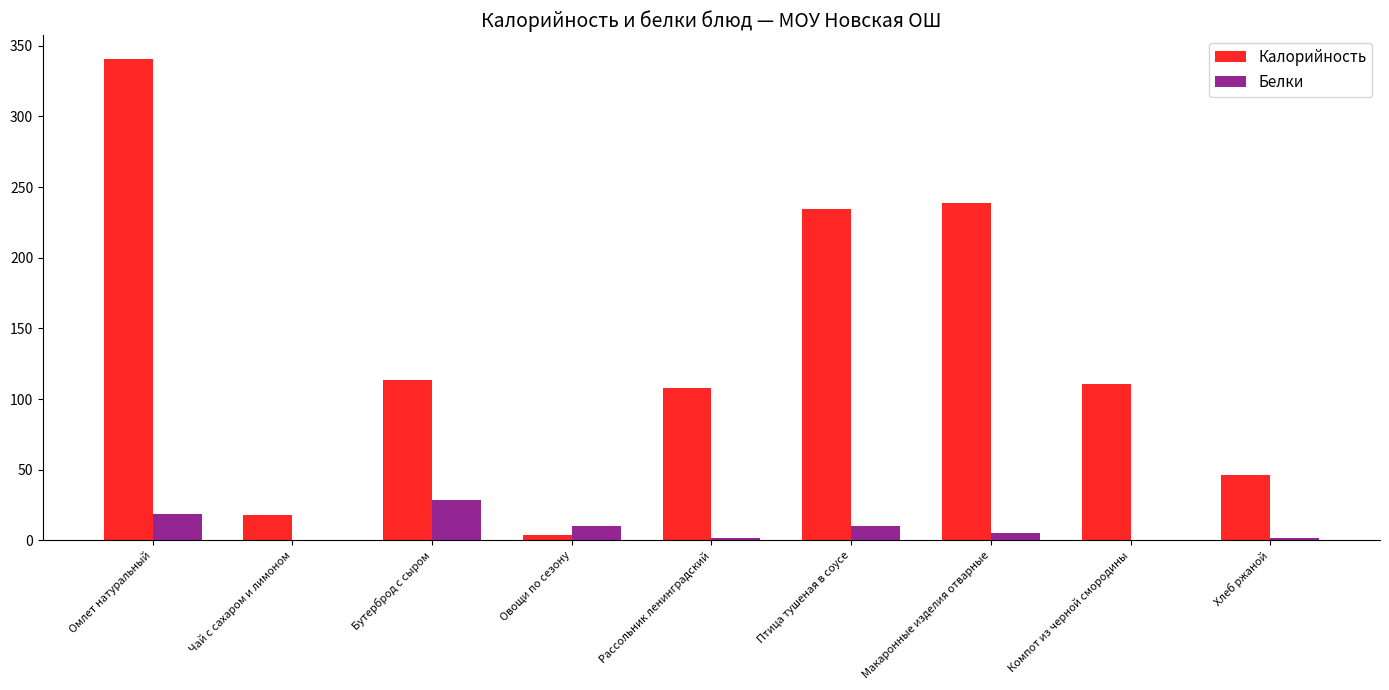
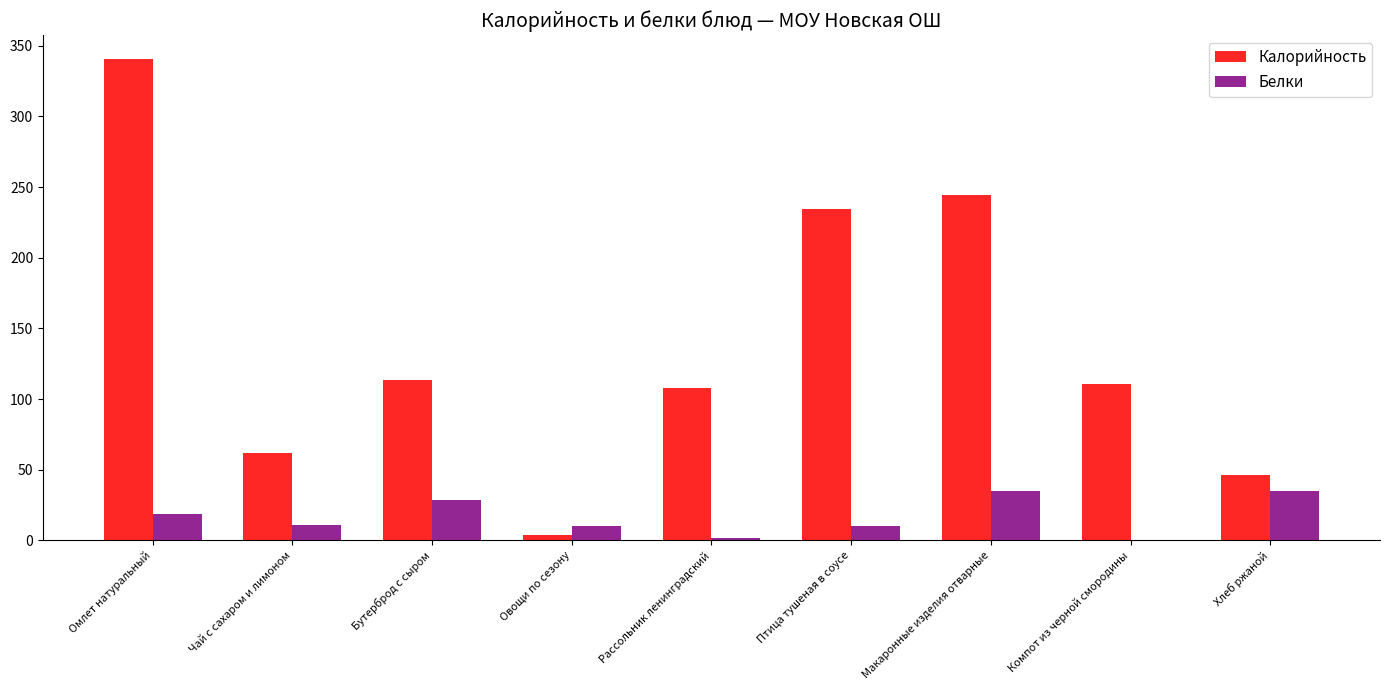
Калорийность, Чай с сахаром и лимоном: 18 -> 62
Белки, Чай с сахаром и лимоном: 0 -> 11
Калорийность, Макаронные изделия отварные: 239 -> 245
Белки, Макаронные изделия отварные: 5 -> 35
Белки, Хлеб ржаной: 1 -> 35
